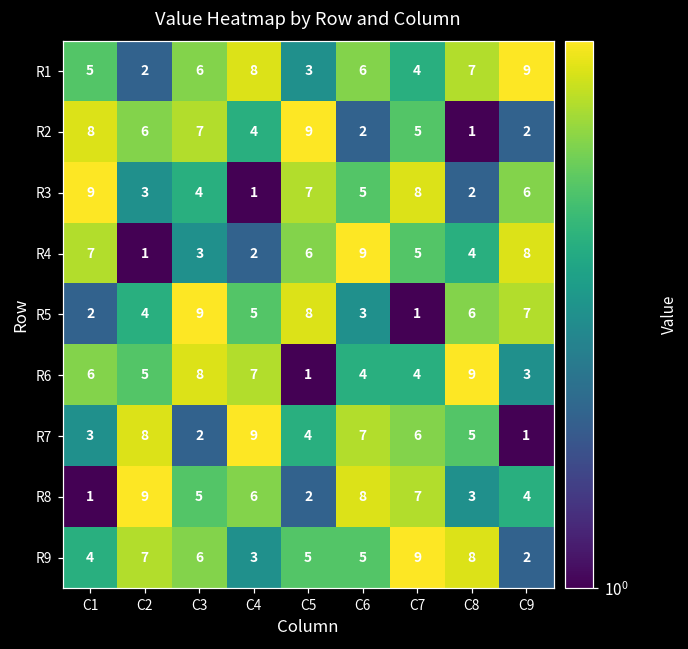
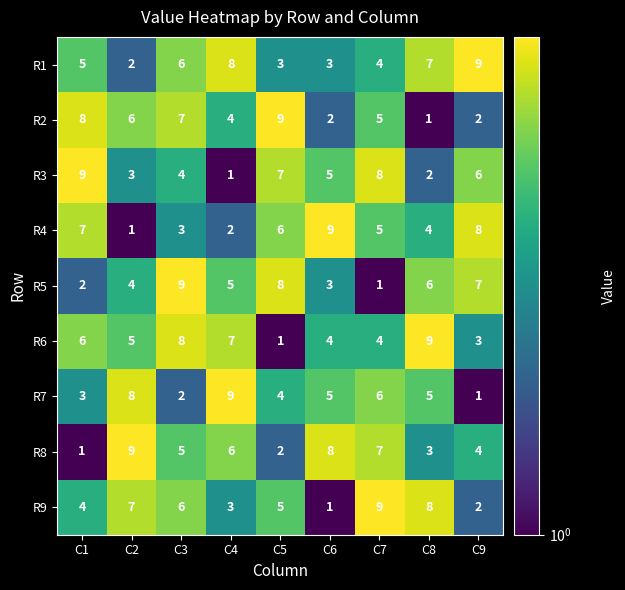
R1, C6: 6 -> 3
R7, C6: 7 -> 5
R9, C6: 5 -> 1
